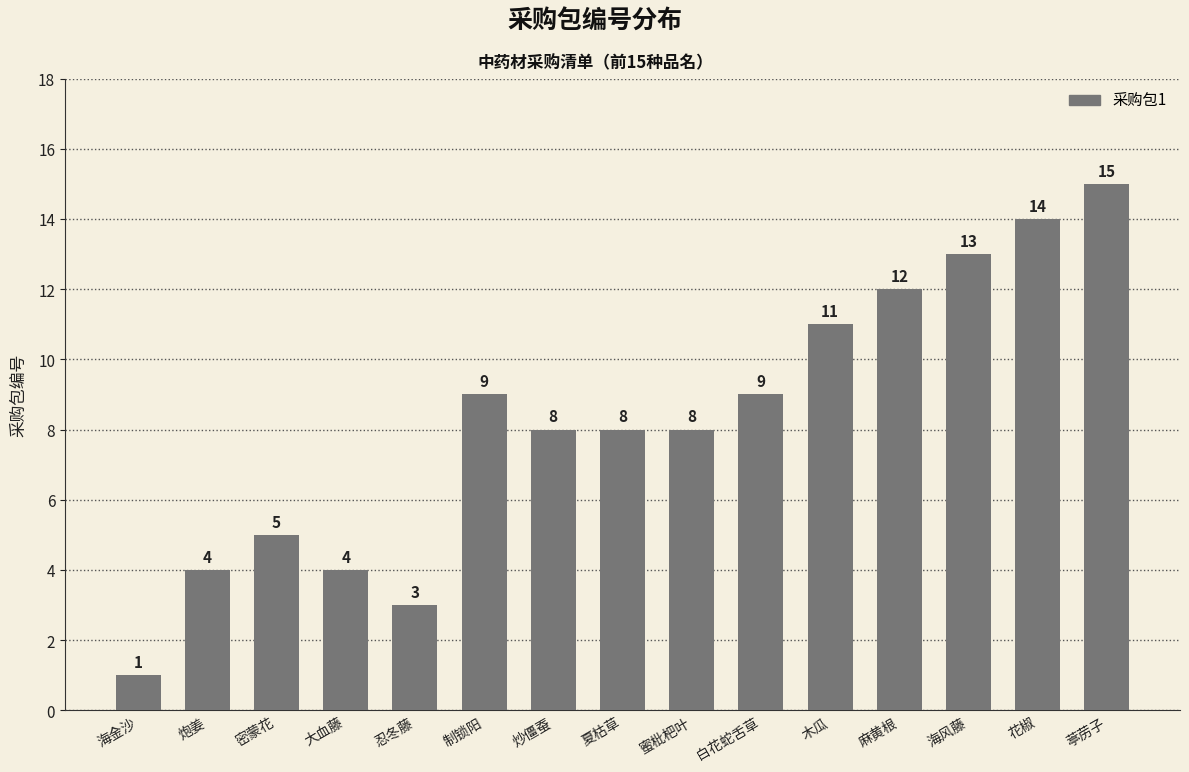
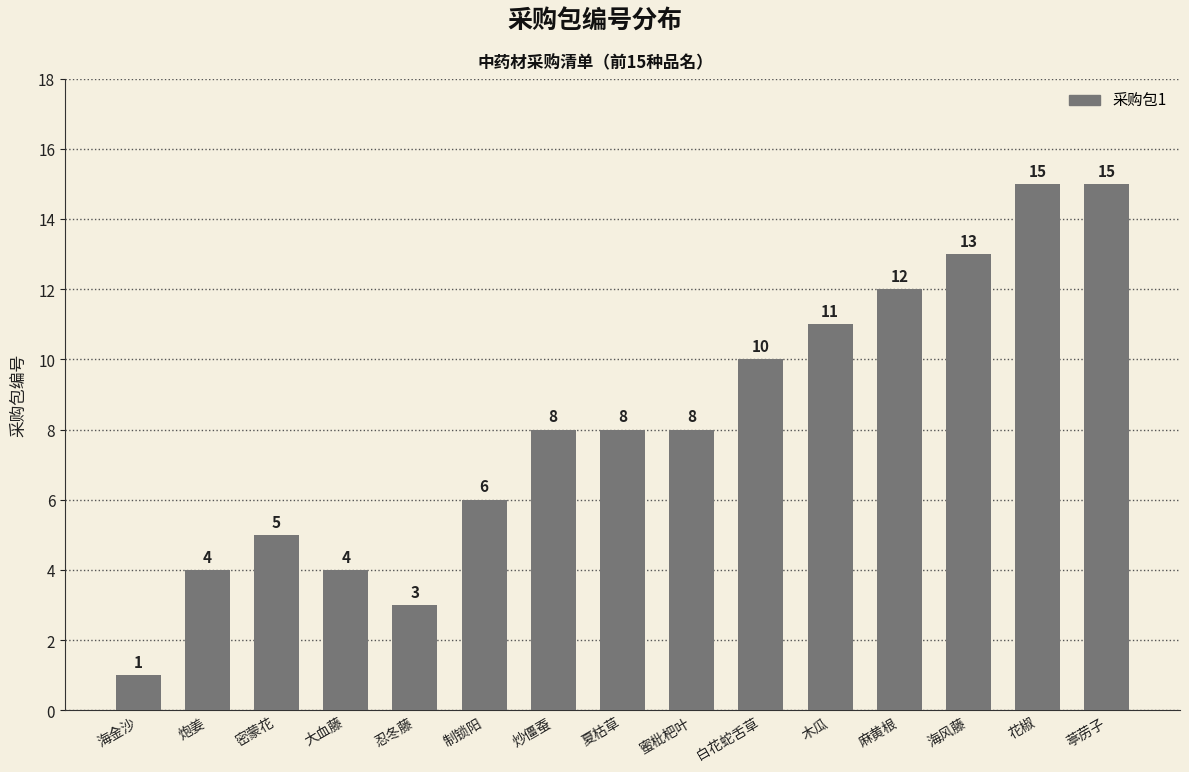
制锁阳: 9 -> 6
白花蛇舌草: 9 -> 10
花椒: 14 -> 15
